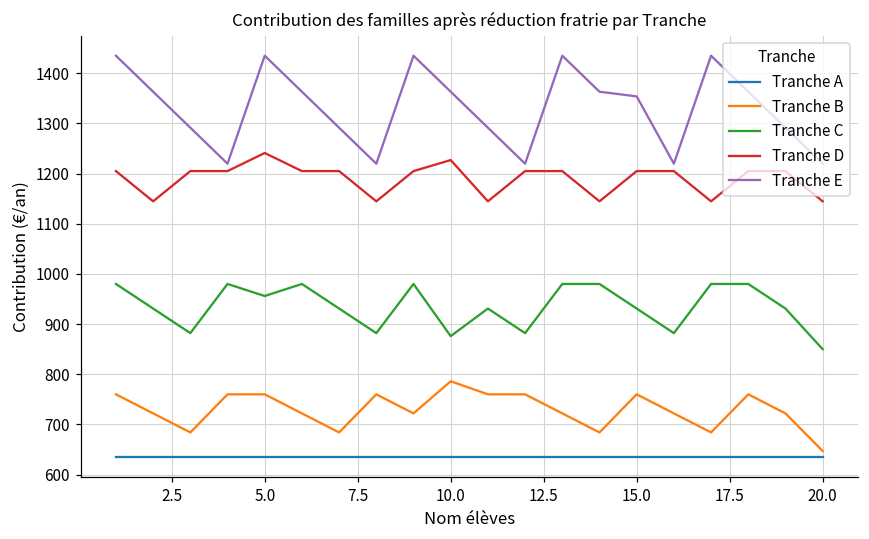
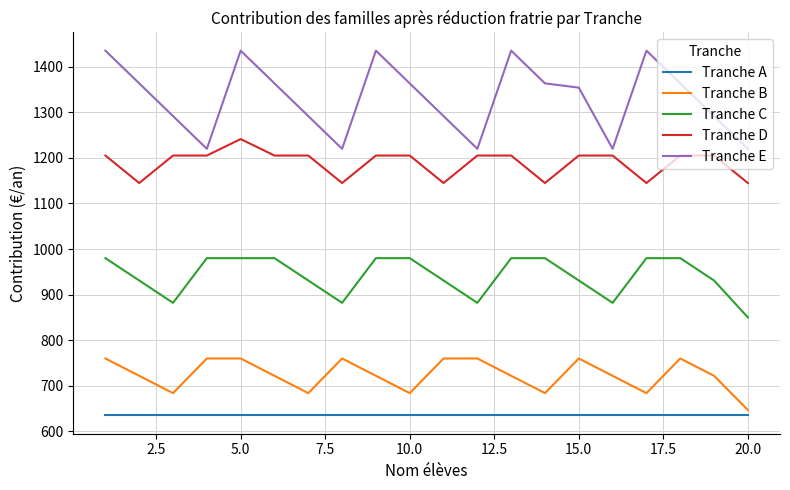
Tranche C, 5.0: 960 -> 980
Tranche B, 10.0: 790 -> 680
Tranche C, 10.0: 880 -> 980
Tranche D, 10.0: 1230 -> 1210
